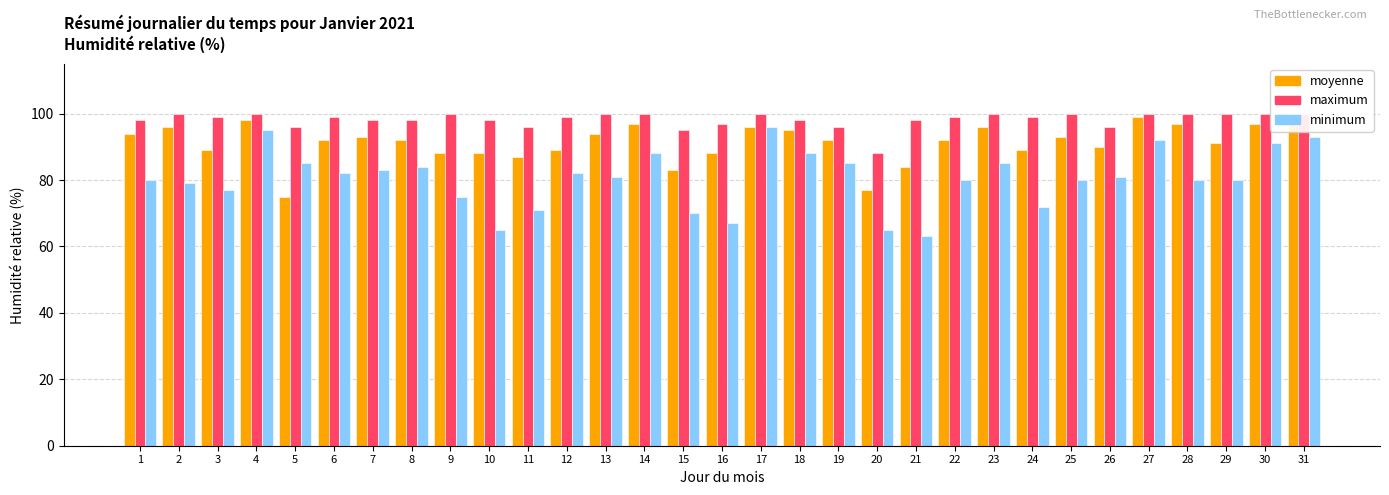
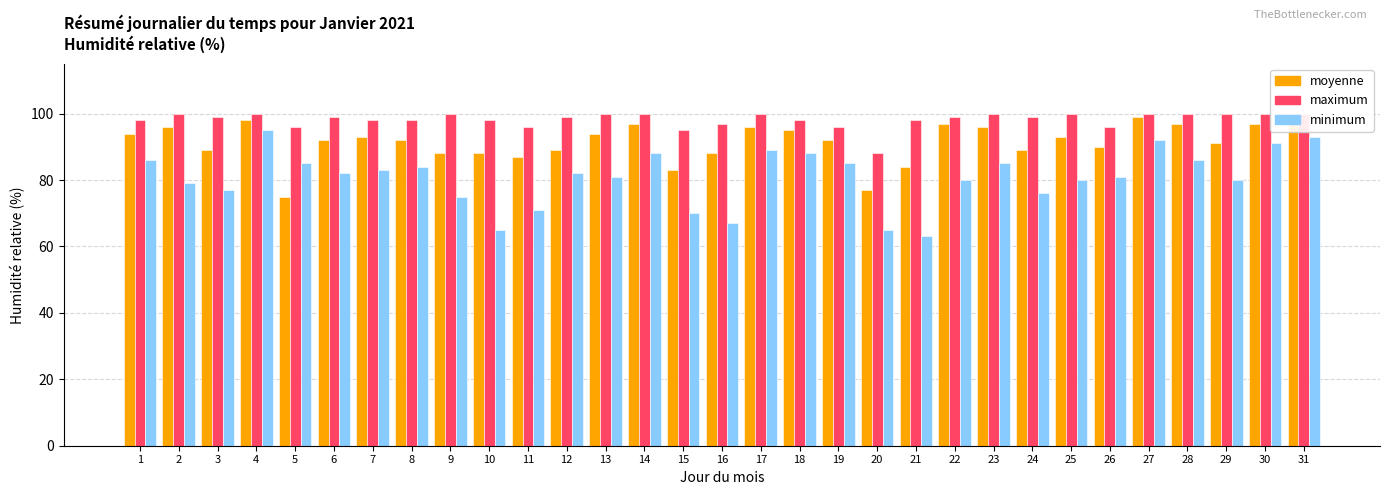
minimum, 1: 80 -> 86
minimum, 17: 96 -> 89
moyenne, 22: 92 -> 97
minimum, 24: 72 -> 76
minimum, 28: 80 -> 86
